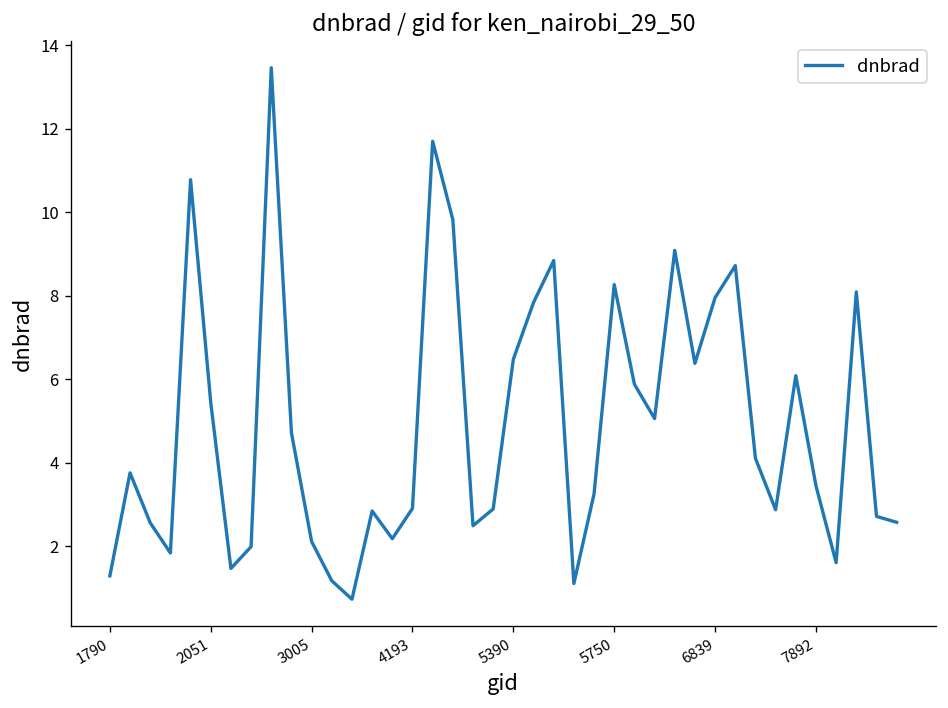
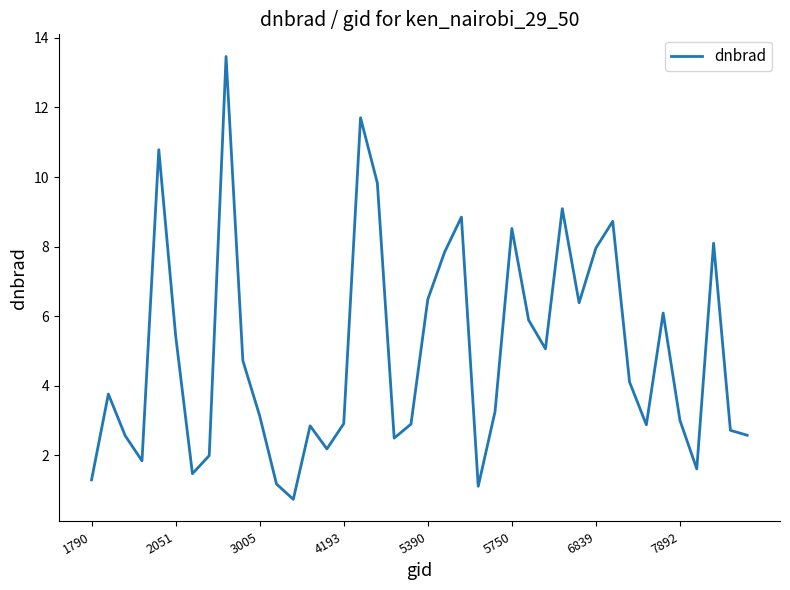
3005: 2.1 -> 3.1
5750: 8.3 -> 8.5
7892: 3.5 -> 3.0
